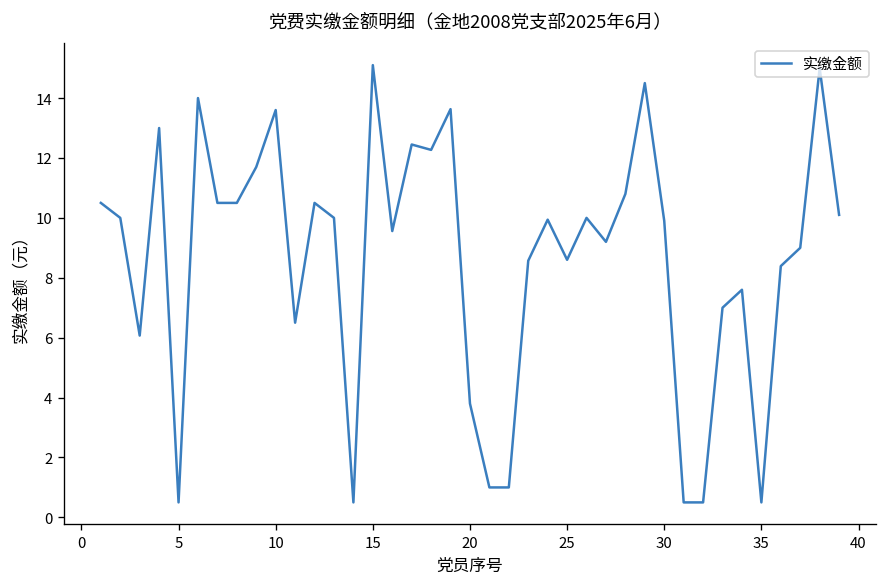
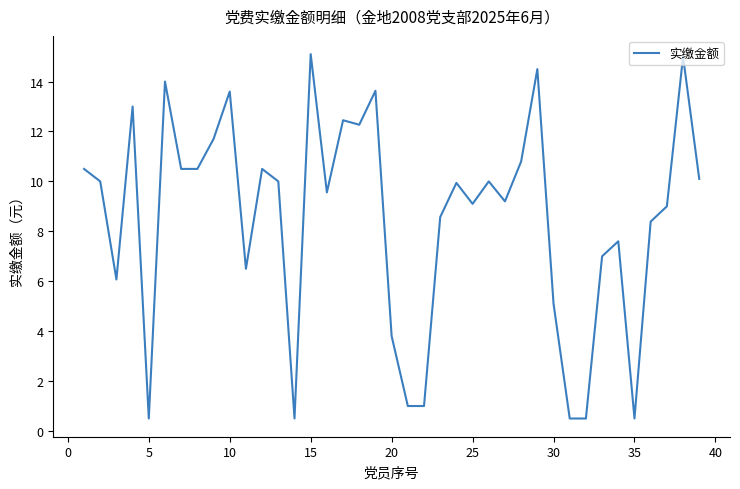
25: 8.6 -> 9.1
30: 9.9 -> 5.1
